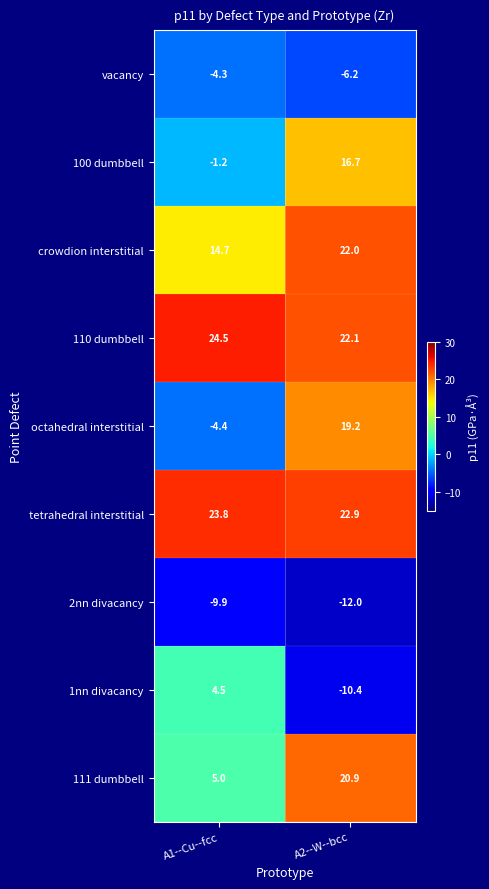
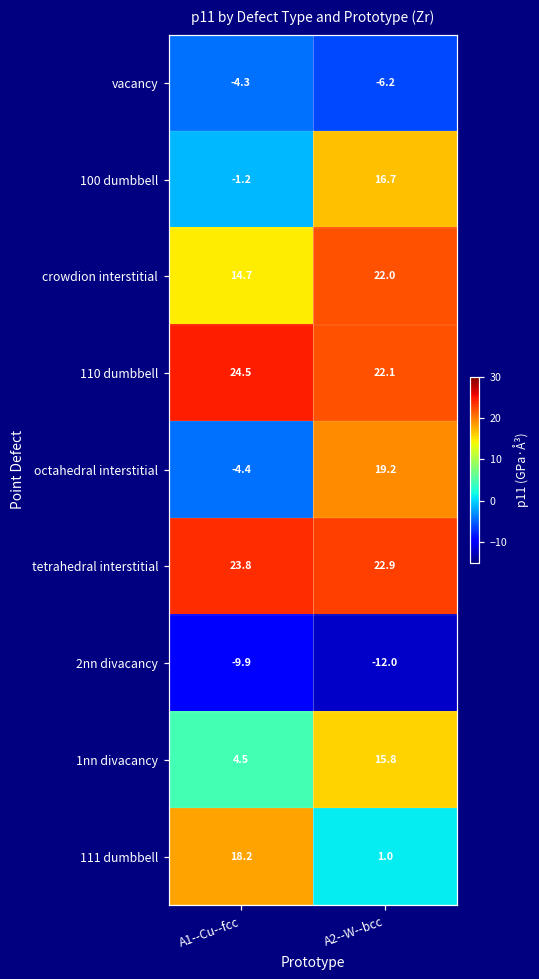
1nn divacancy, A2--W--bcc: -10.4 -> 15.8
111 dumbbell, A1--Cu--fcc: 5.0 -> 18.2
111 dumbbell, A2--W--bcc: 20.9 -> 1.0
